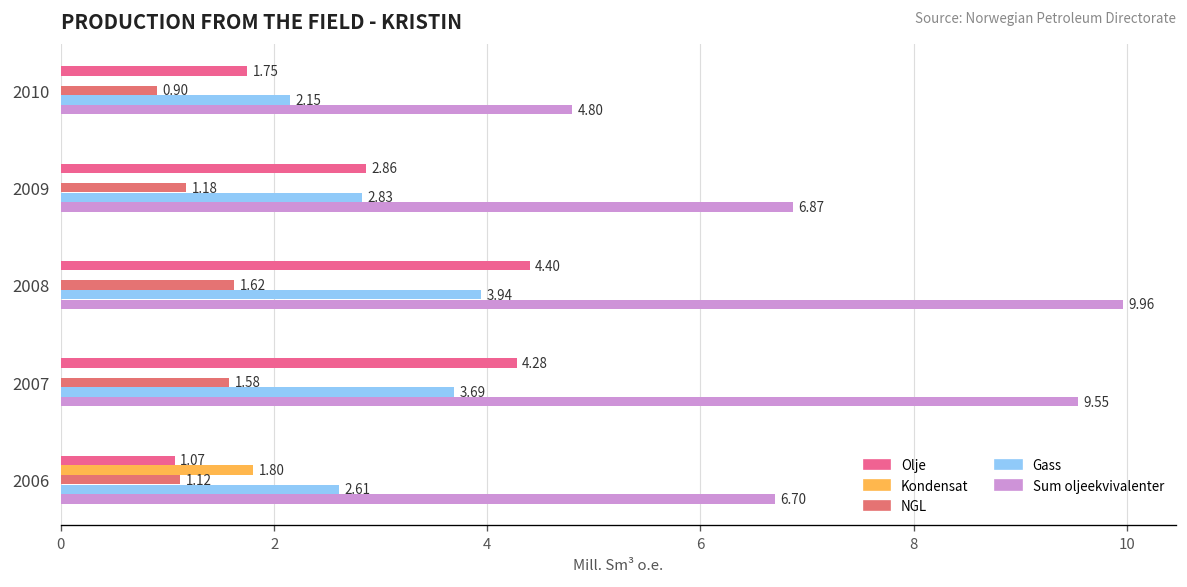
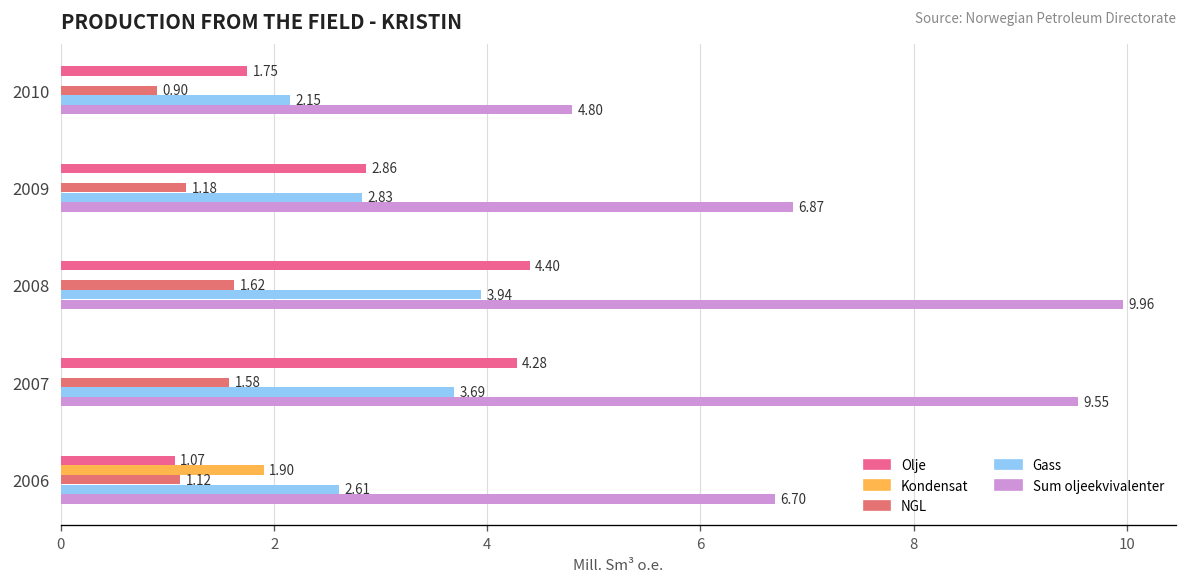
Kondensat, 2006: 1.80 -> 1.90
